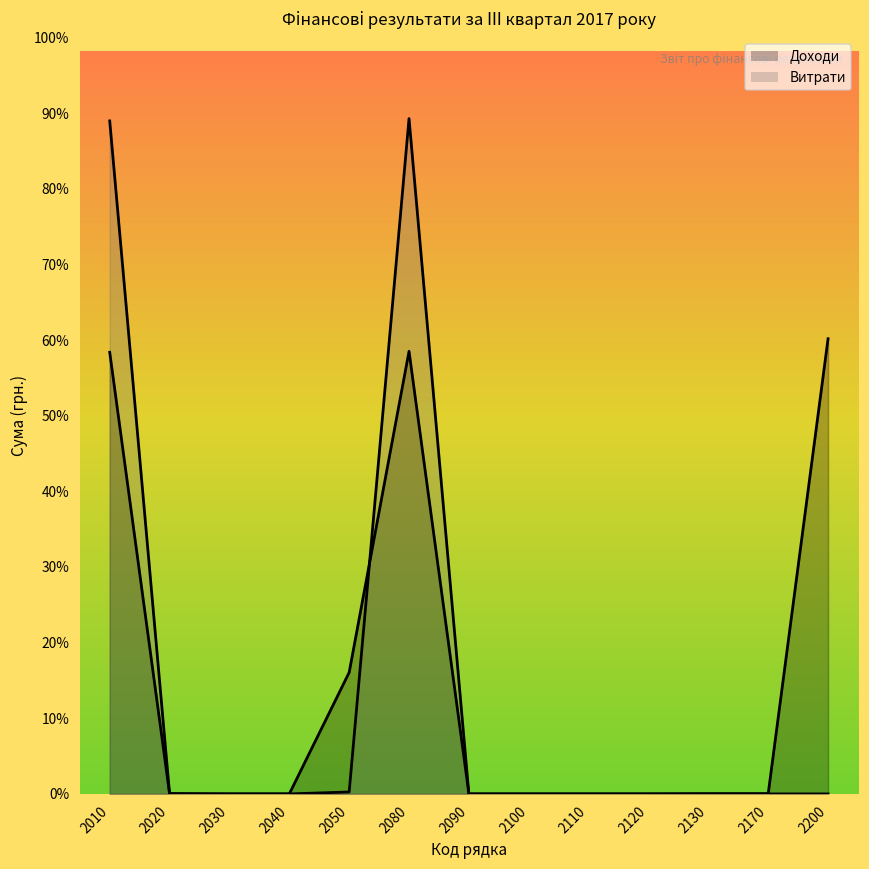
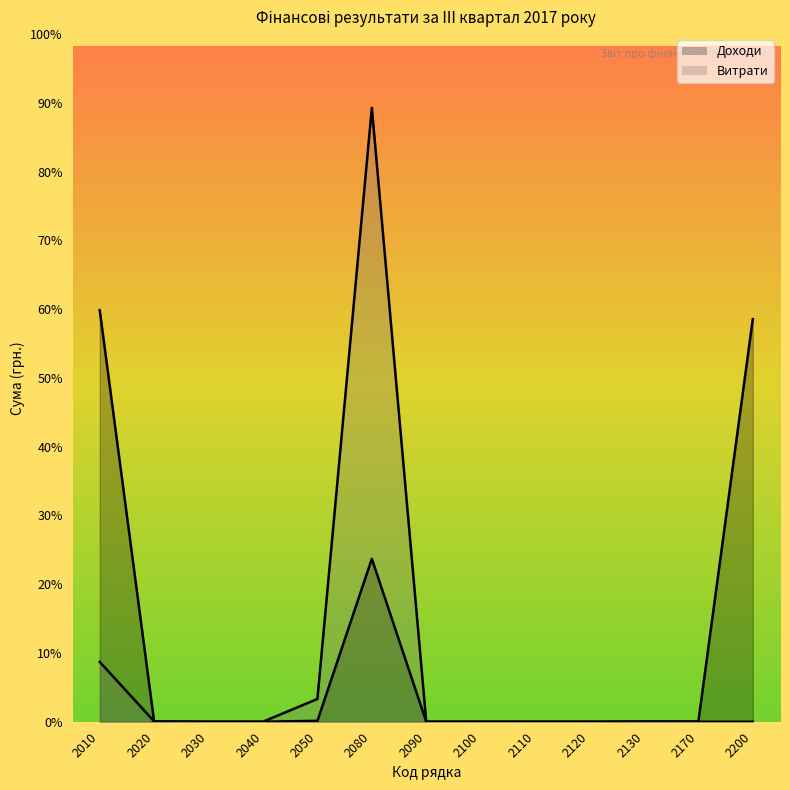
Доходи, 2010: 58% -> 60%
Витрати, 2010: 89% -> 9%
Доходи, 2050: 16% -> 0%
Витрати, 2050: 0% -> 3%
Доходи, 2080: 59% -> 24%
Доходи, 2200: 60% -> 59%
